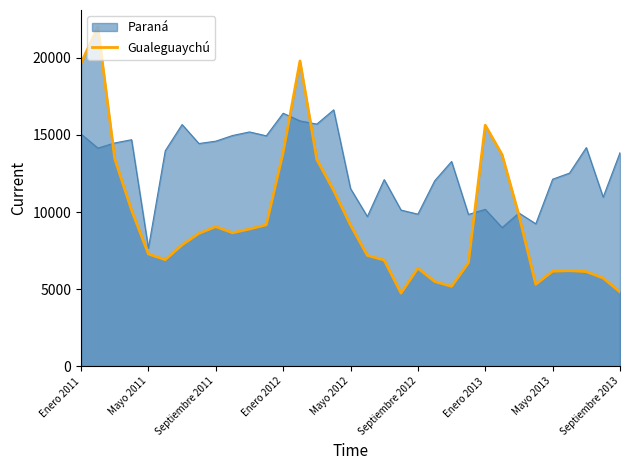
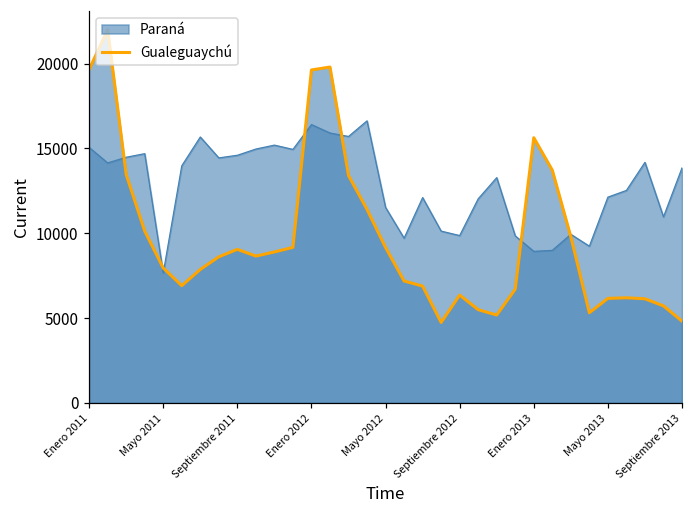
Gualeguaychú, Mayo 2011: 7300 -> 8000
Gualeguaychú, Enero 2012: 13900 -> 19600
Paraná, Enero 2013: 10200 -> 8900
